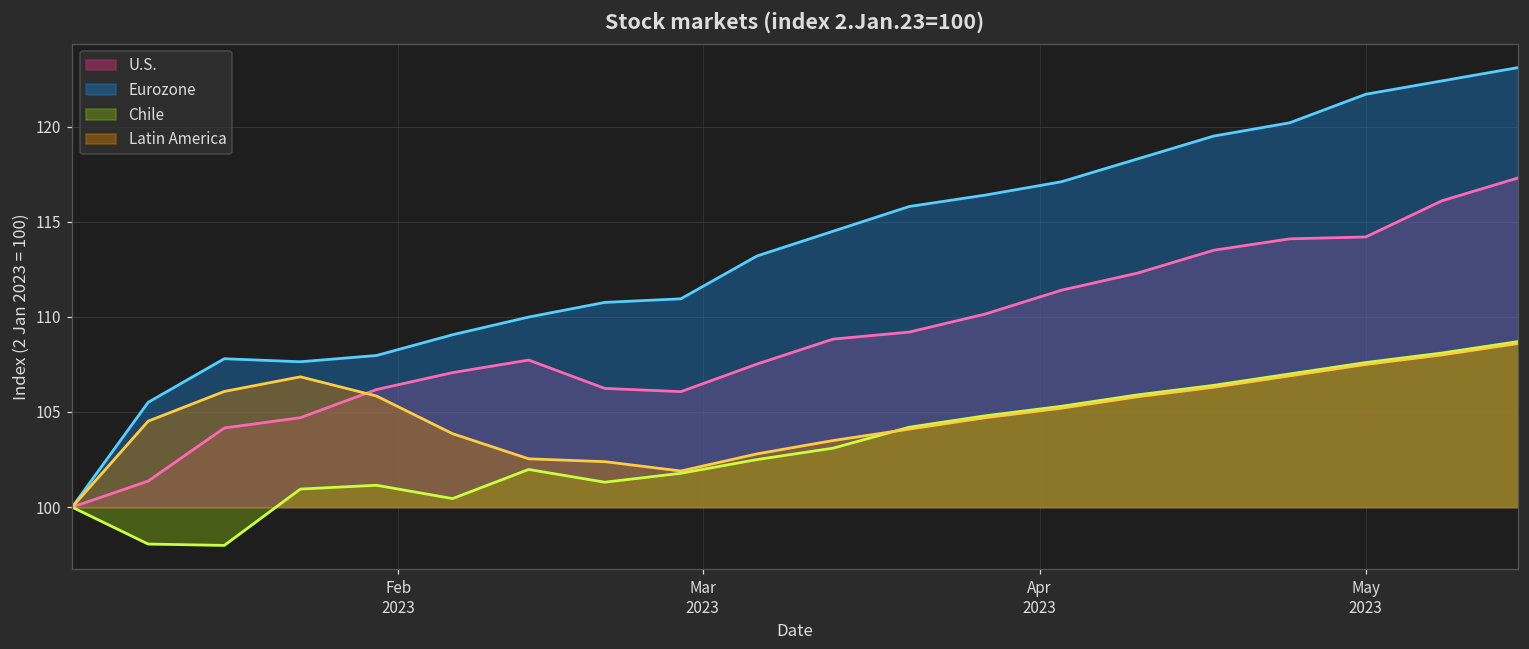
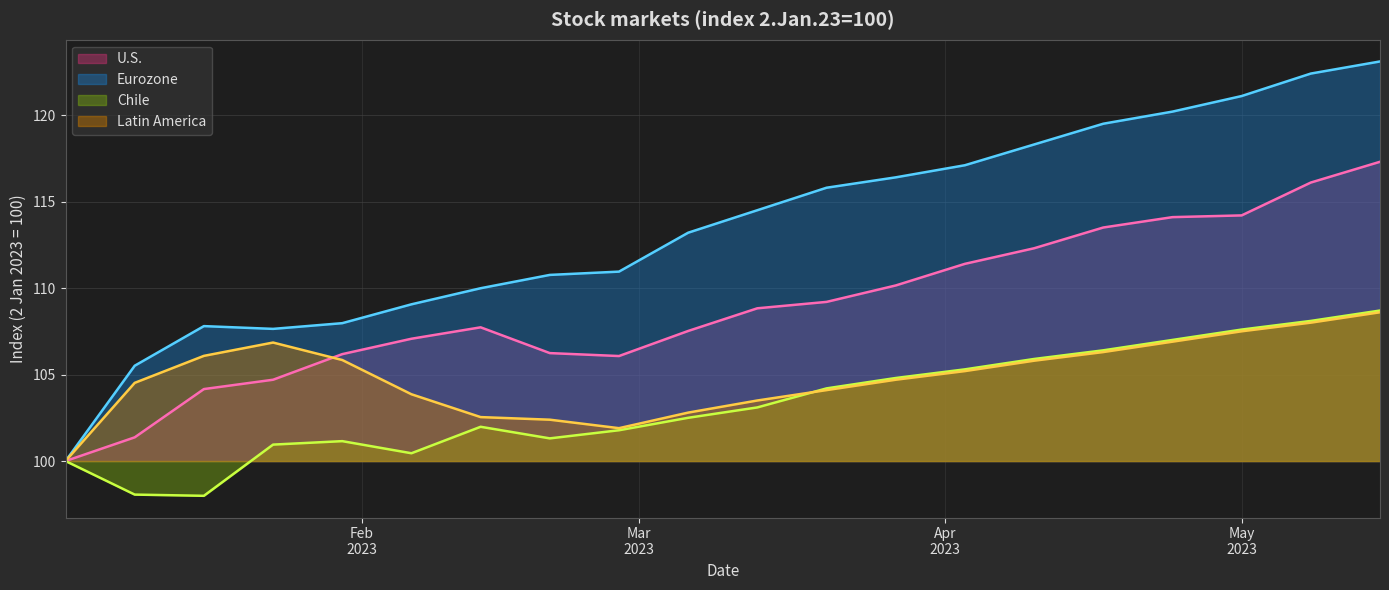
Eurozone, May 2023: 121.7 -> 121.1
